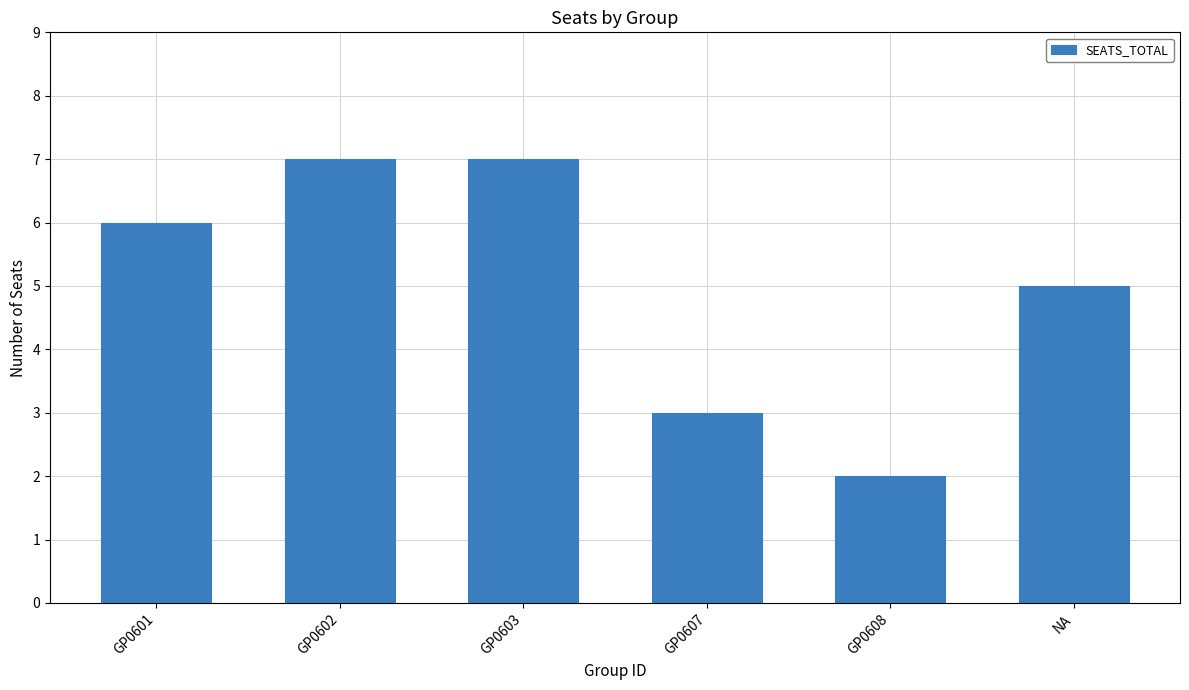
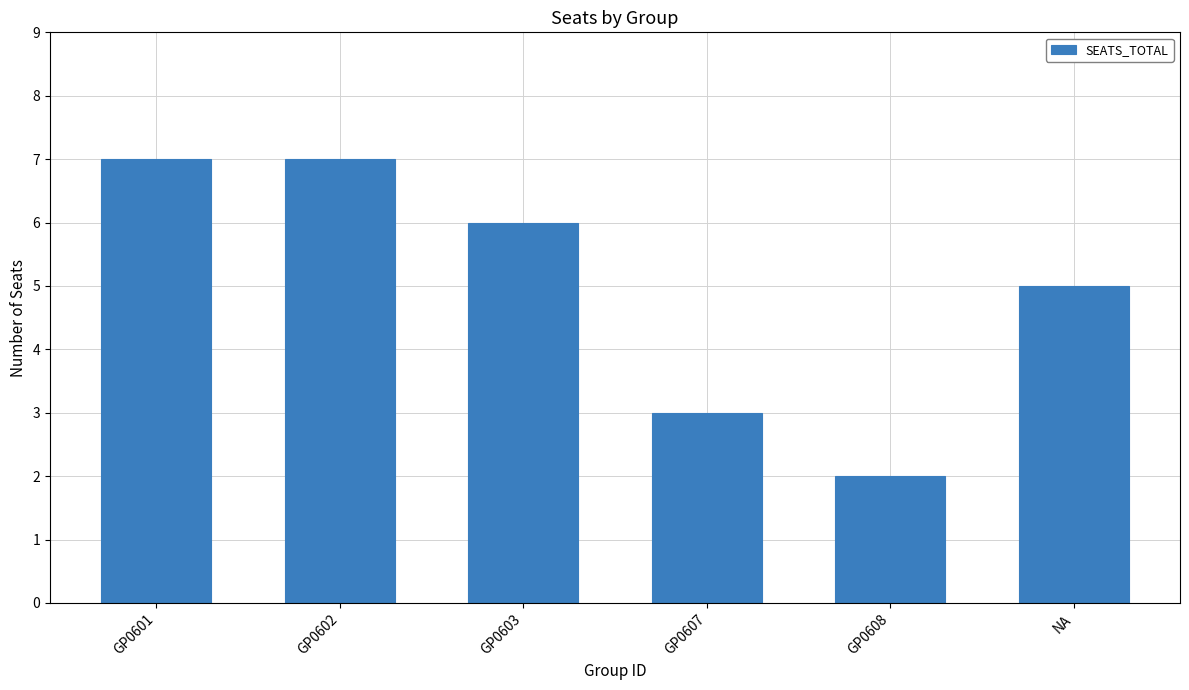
GP0601: 6 -> 7
GP0603: 7 -> 6
